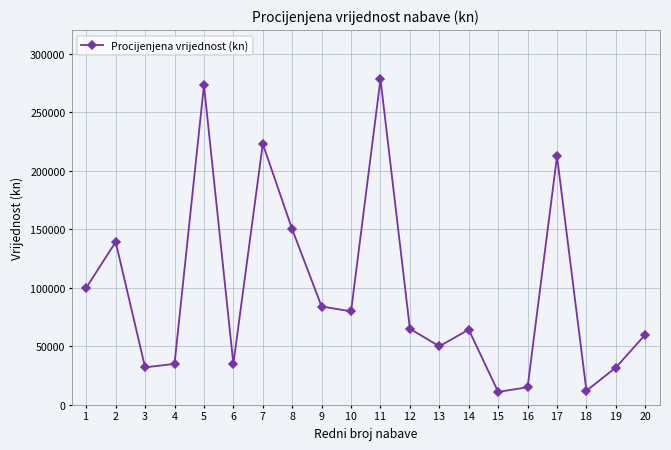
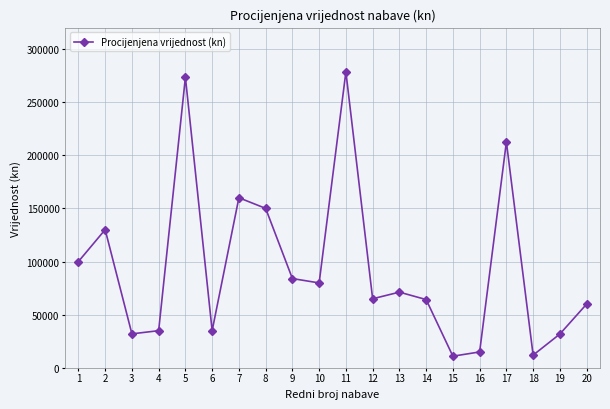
2: 139000 -> 130000
7: 223000 -> 160000
13: 50000 -> 71000
